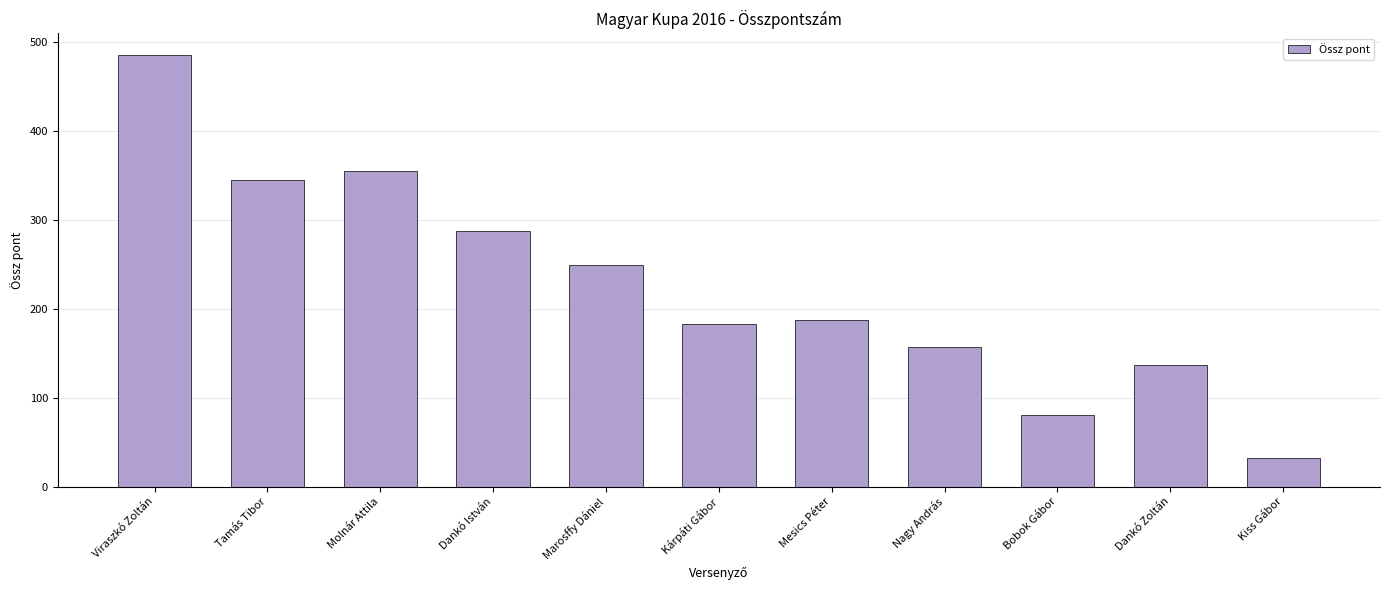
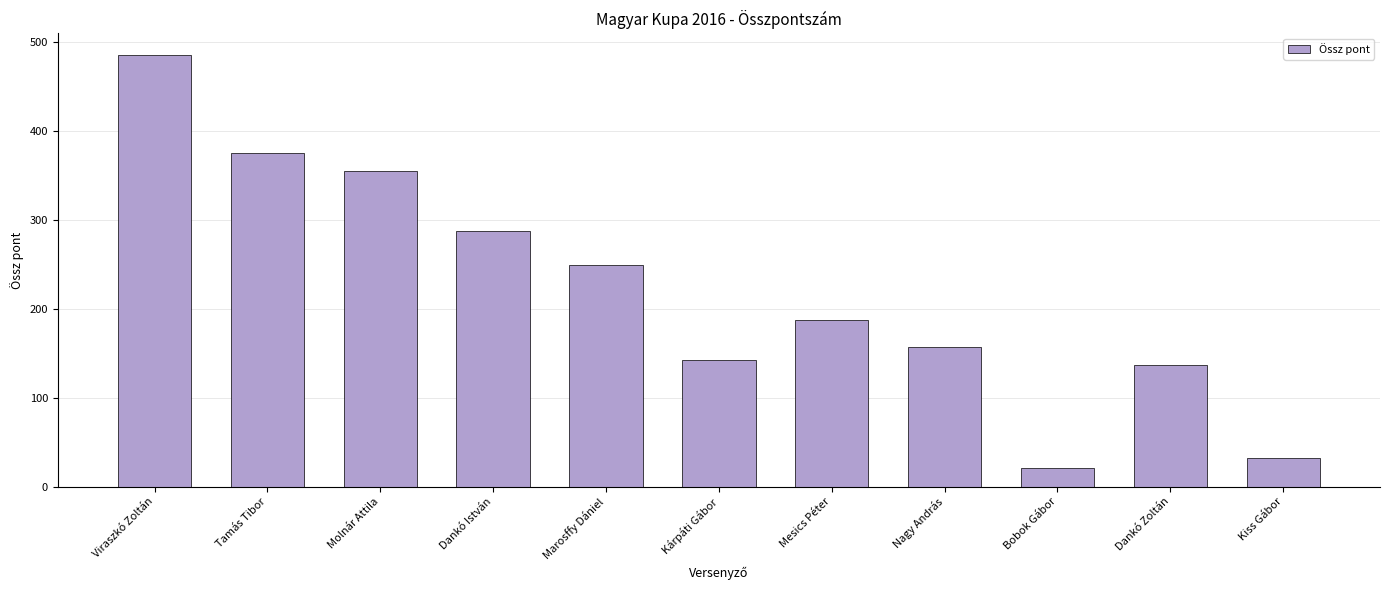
Tamás Tibor: 340 -> 380
Kárpáti Gábor: 180 -> 140
Bobok Gábor: 80 -> 20
